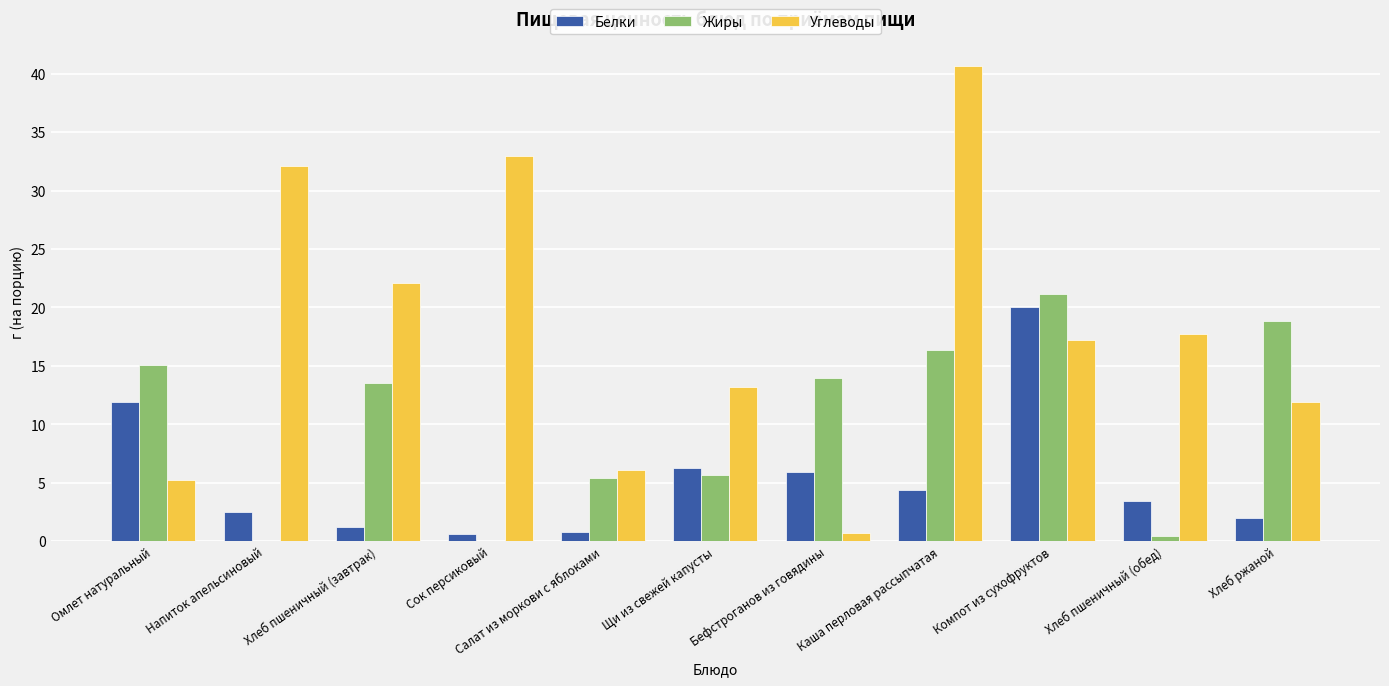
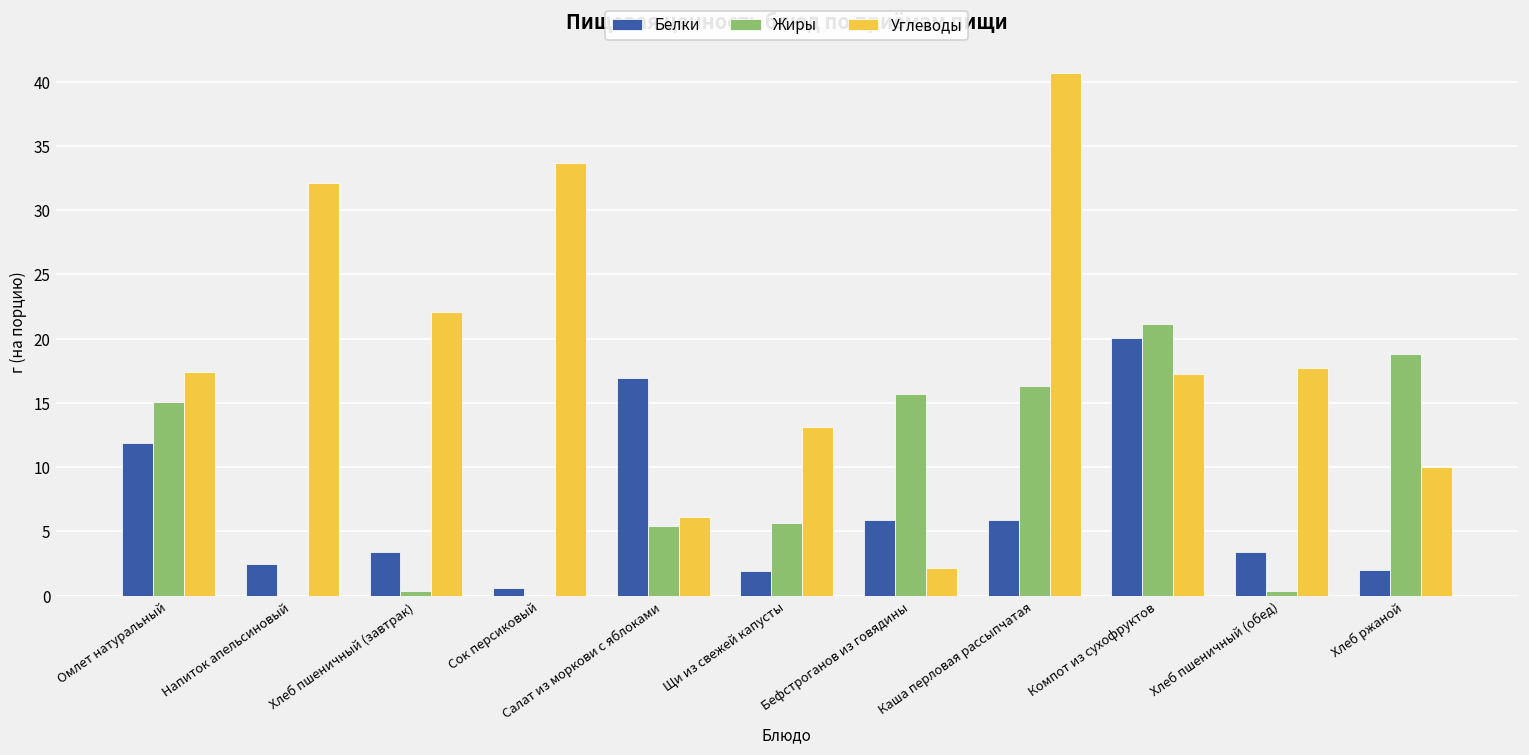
Углеводы, Омлет натуральный: 5.2 -> 17.4
Белки, Хлеб пшеничный (завтрак): 1.2 -> 3.4
Жиры, Хлеб пшеничный (завтрак): 13.5 -> 0.4
Углеводы, Сок персиковый: 33.0 -> 33.7
Белки, Салат из моркови с яблоками: 0.8 -> 16.9
Белки, Щи из свежей капусты: 6.3 -> 1.9
Жиры, Бефстроганов из говядины: 14.0 -> 15.7
Углеводы, Бефстроганов из говядины: 0.7 -> 2.1
Белки, Каша перловая рассыпчатая: 4.4 -> 5.9
Углеводы, Хлеб ржаной: 11.9 -> 10.0
